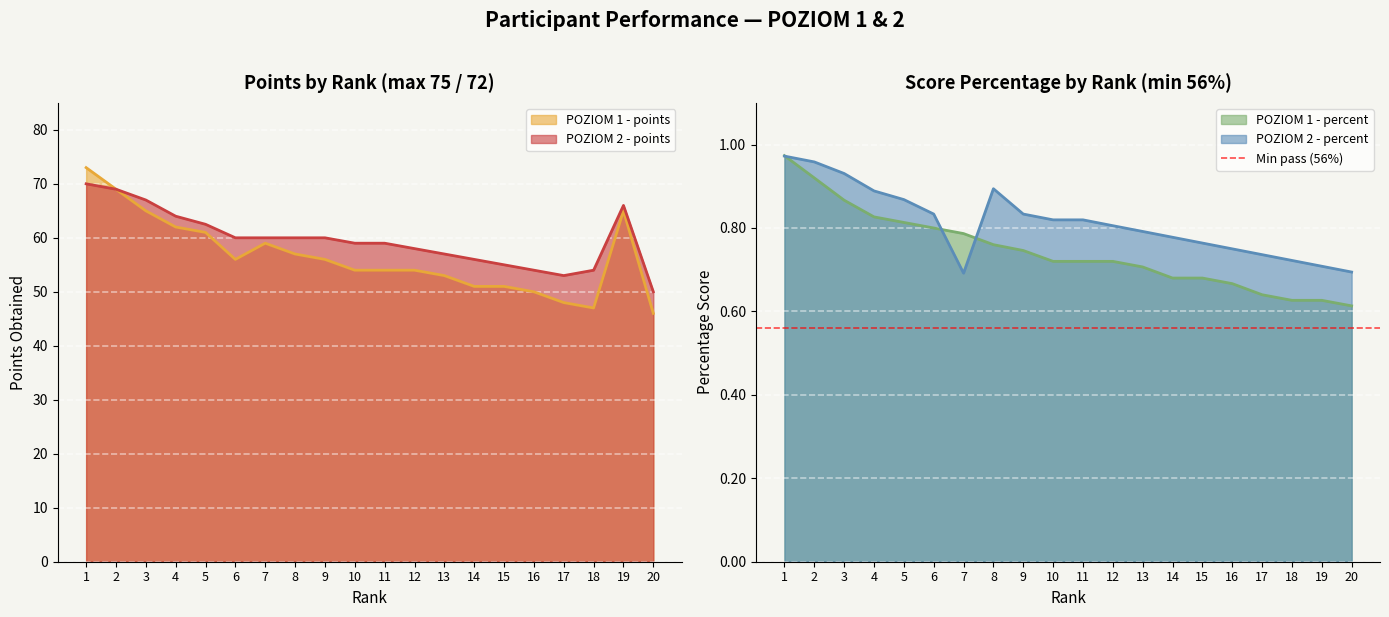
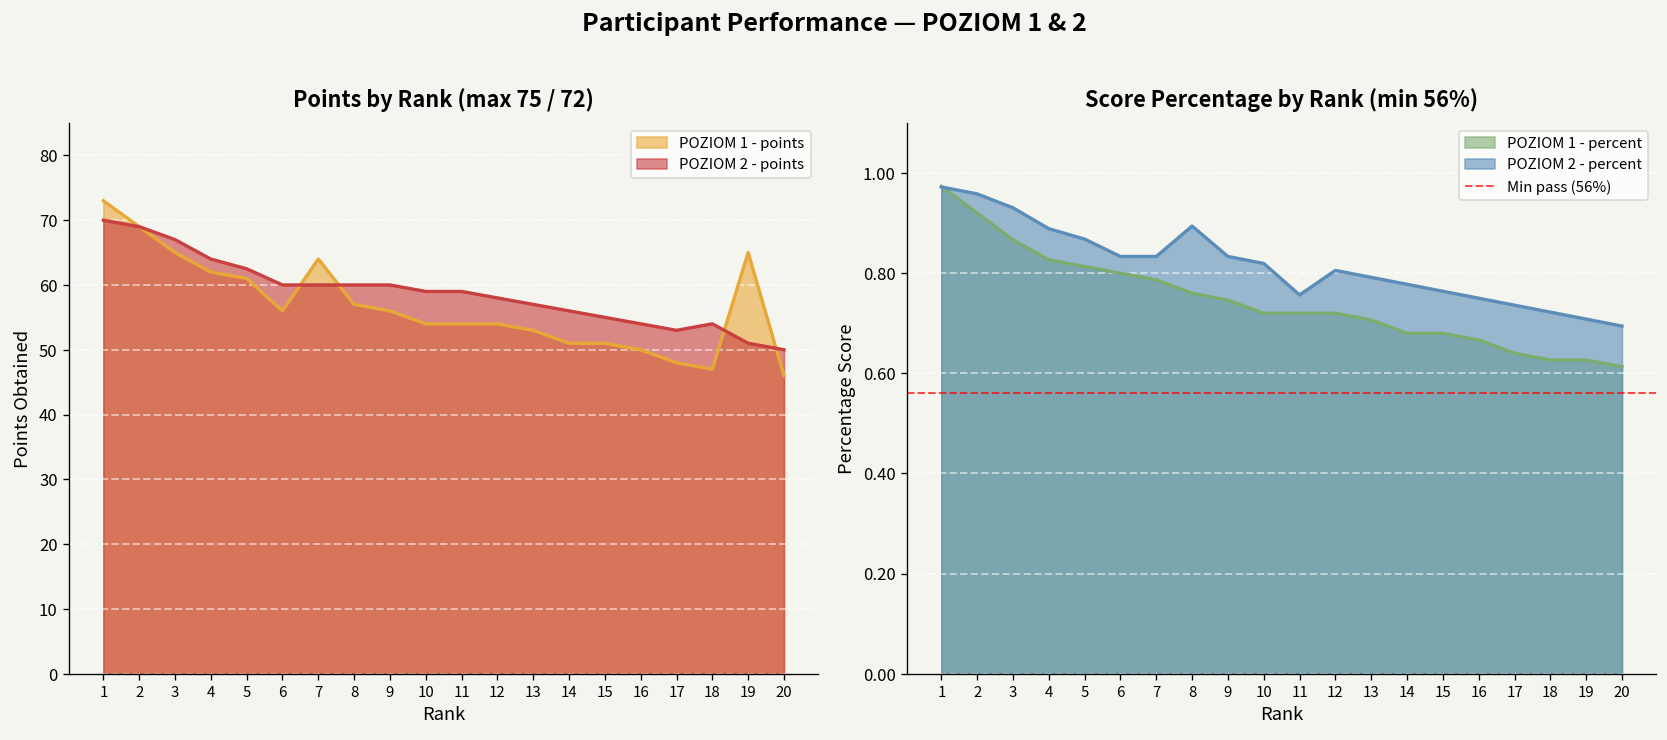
Points by Rank (max 75 / 72), POZIOM 1 - points, 7: 59 -> 64
Points by Rank (max 75 / 72), POZIOM 2 - points, 19: 66 -> 51
Score Percentage by Rank (min 56%), POZIOM 2 - percent, 7: 0.69 -> 0.83
Score Percentage by Rank (min 56%), POZIOM 2 - percent, 11: 0.82 -> 0.76
